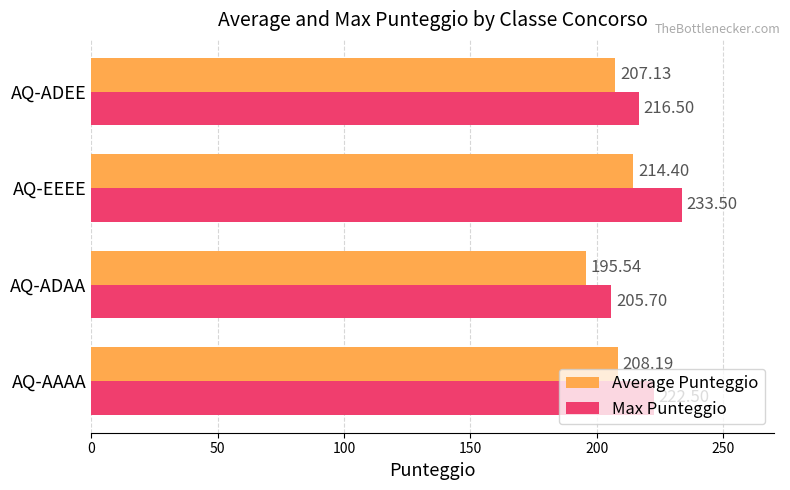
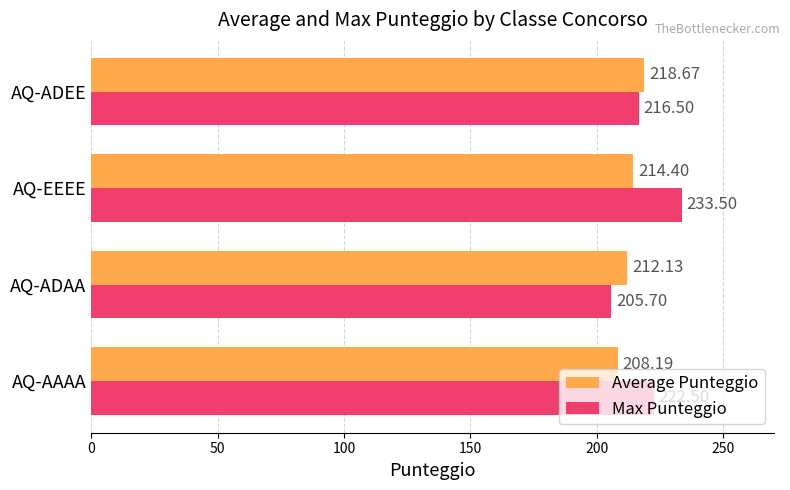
Average Punteggio, AQ-ADEE: 207.13 -> 218.67
Average Punteggio, AQ-ADAA: 195.54 -> 212.13
